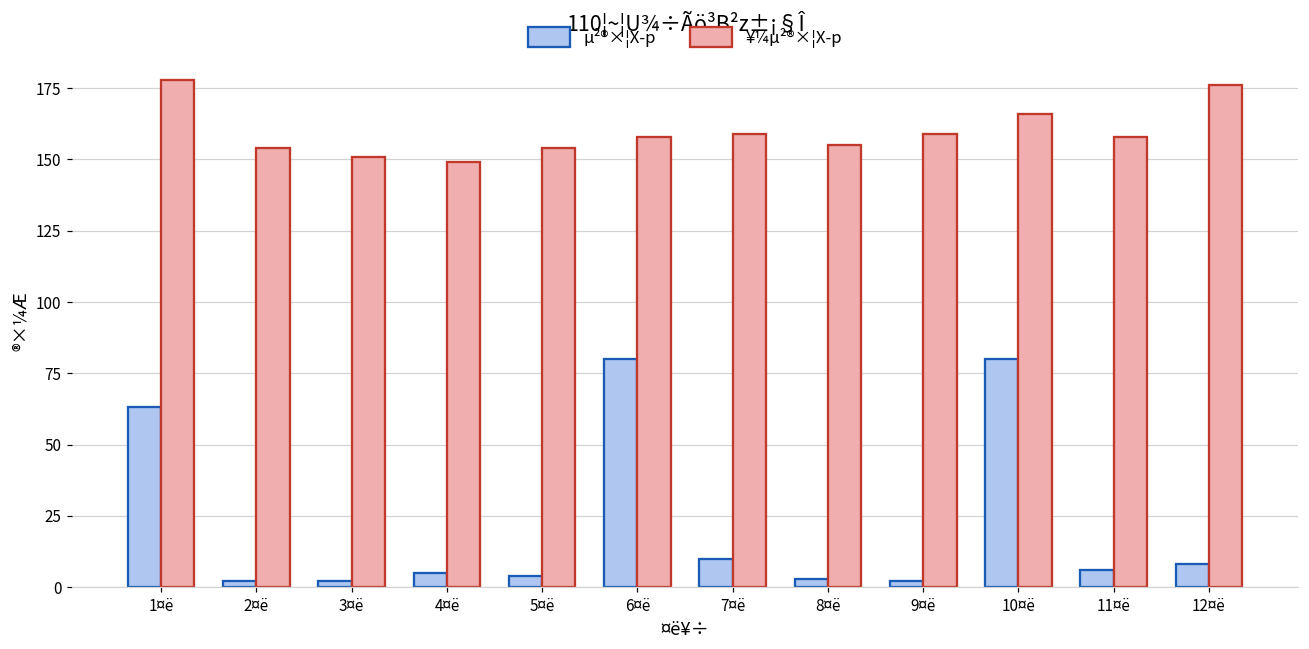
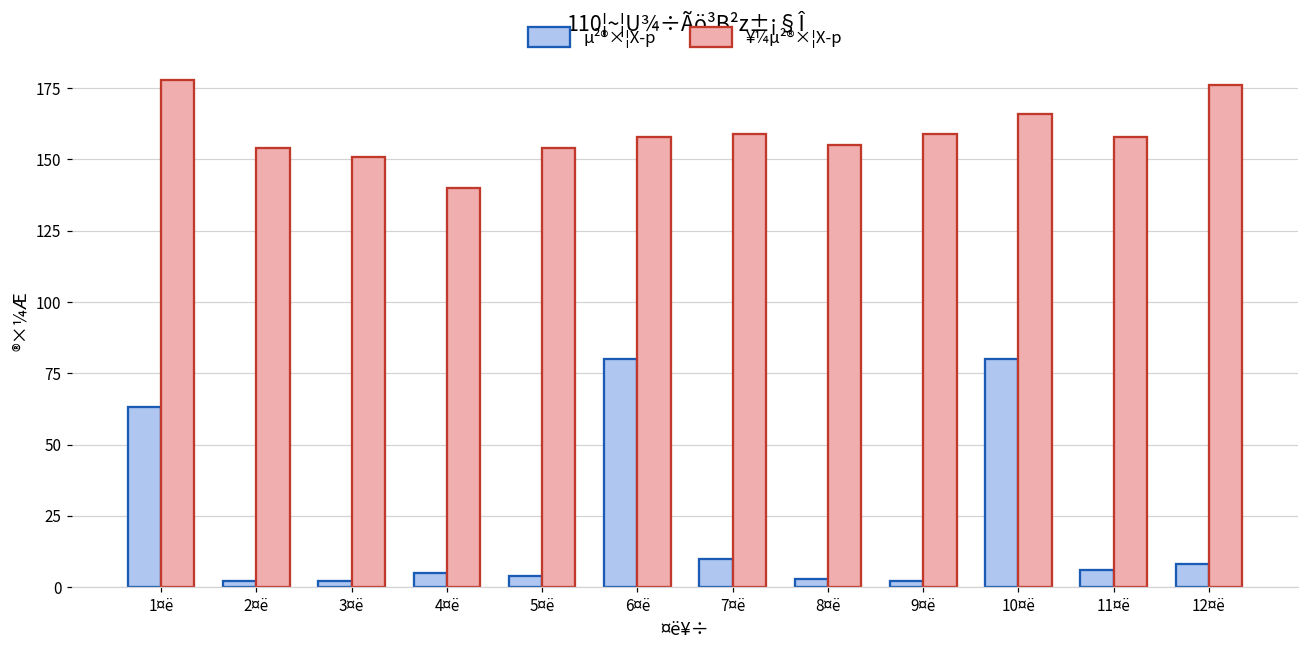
¥¼µ²®×¦X­p, 4¤ë: 149 -> 140
